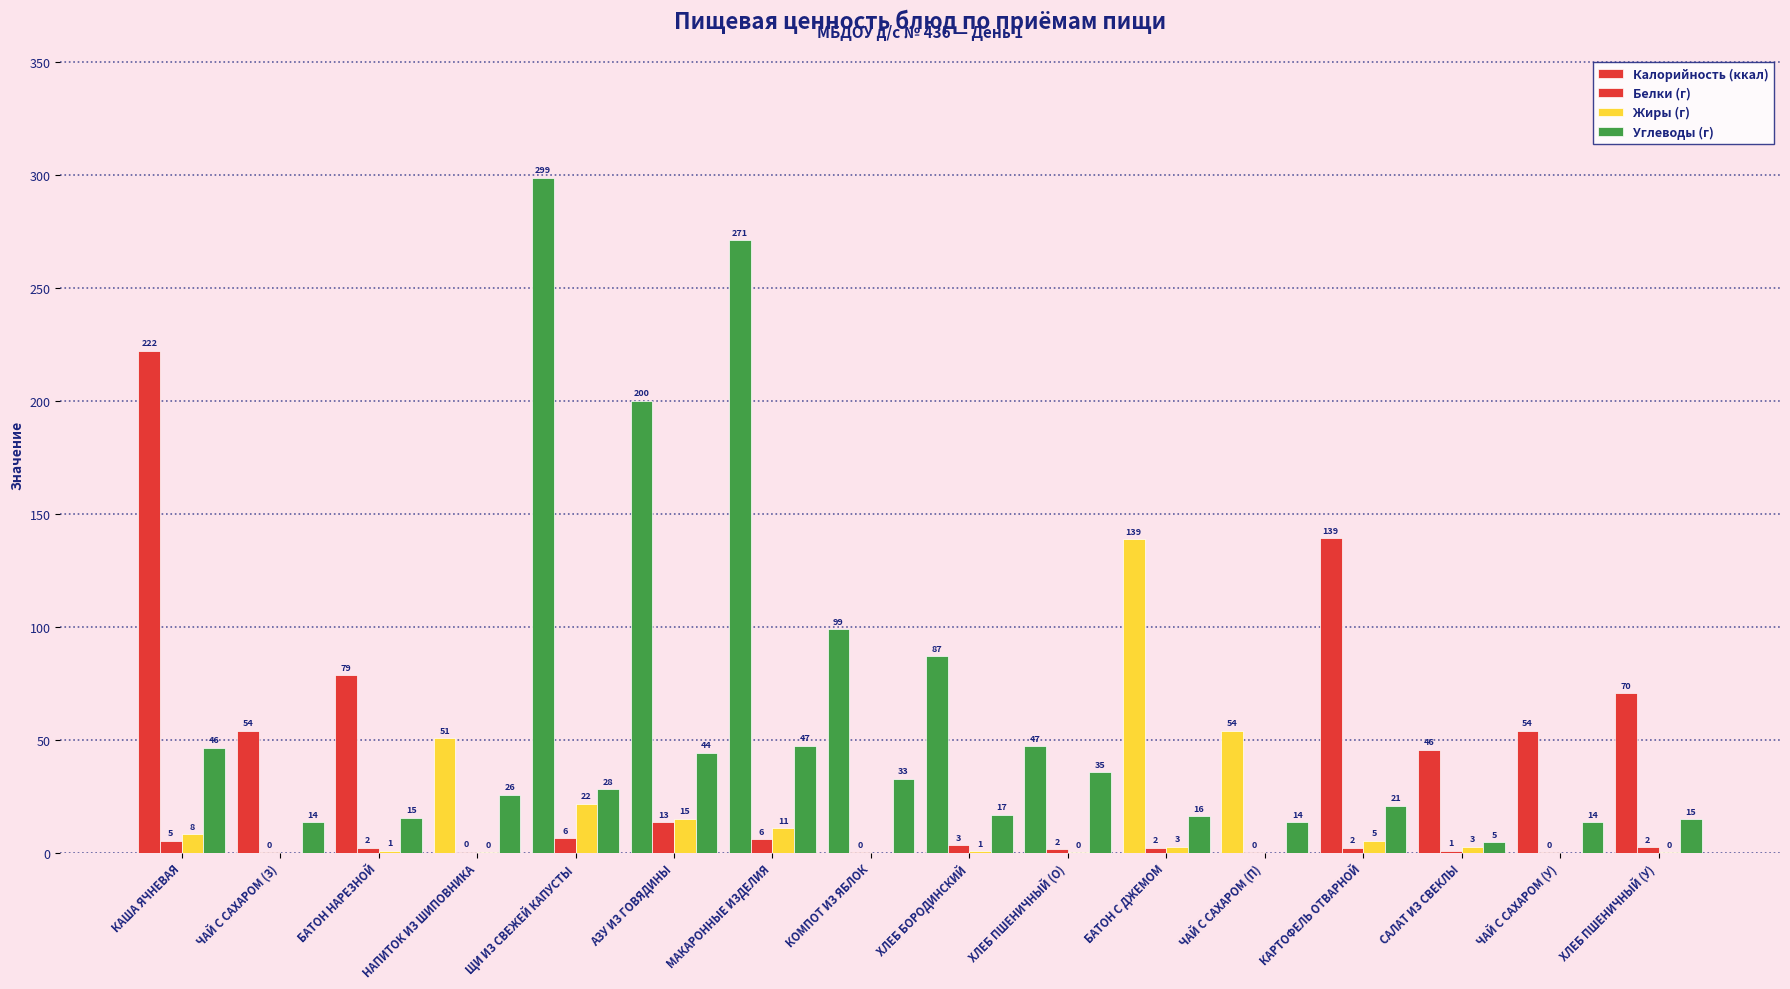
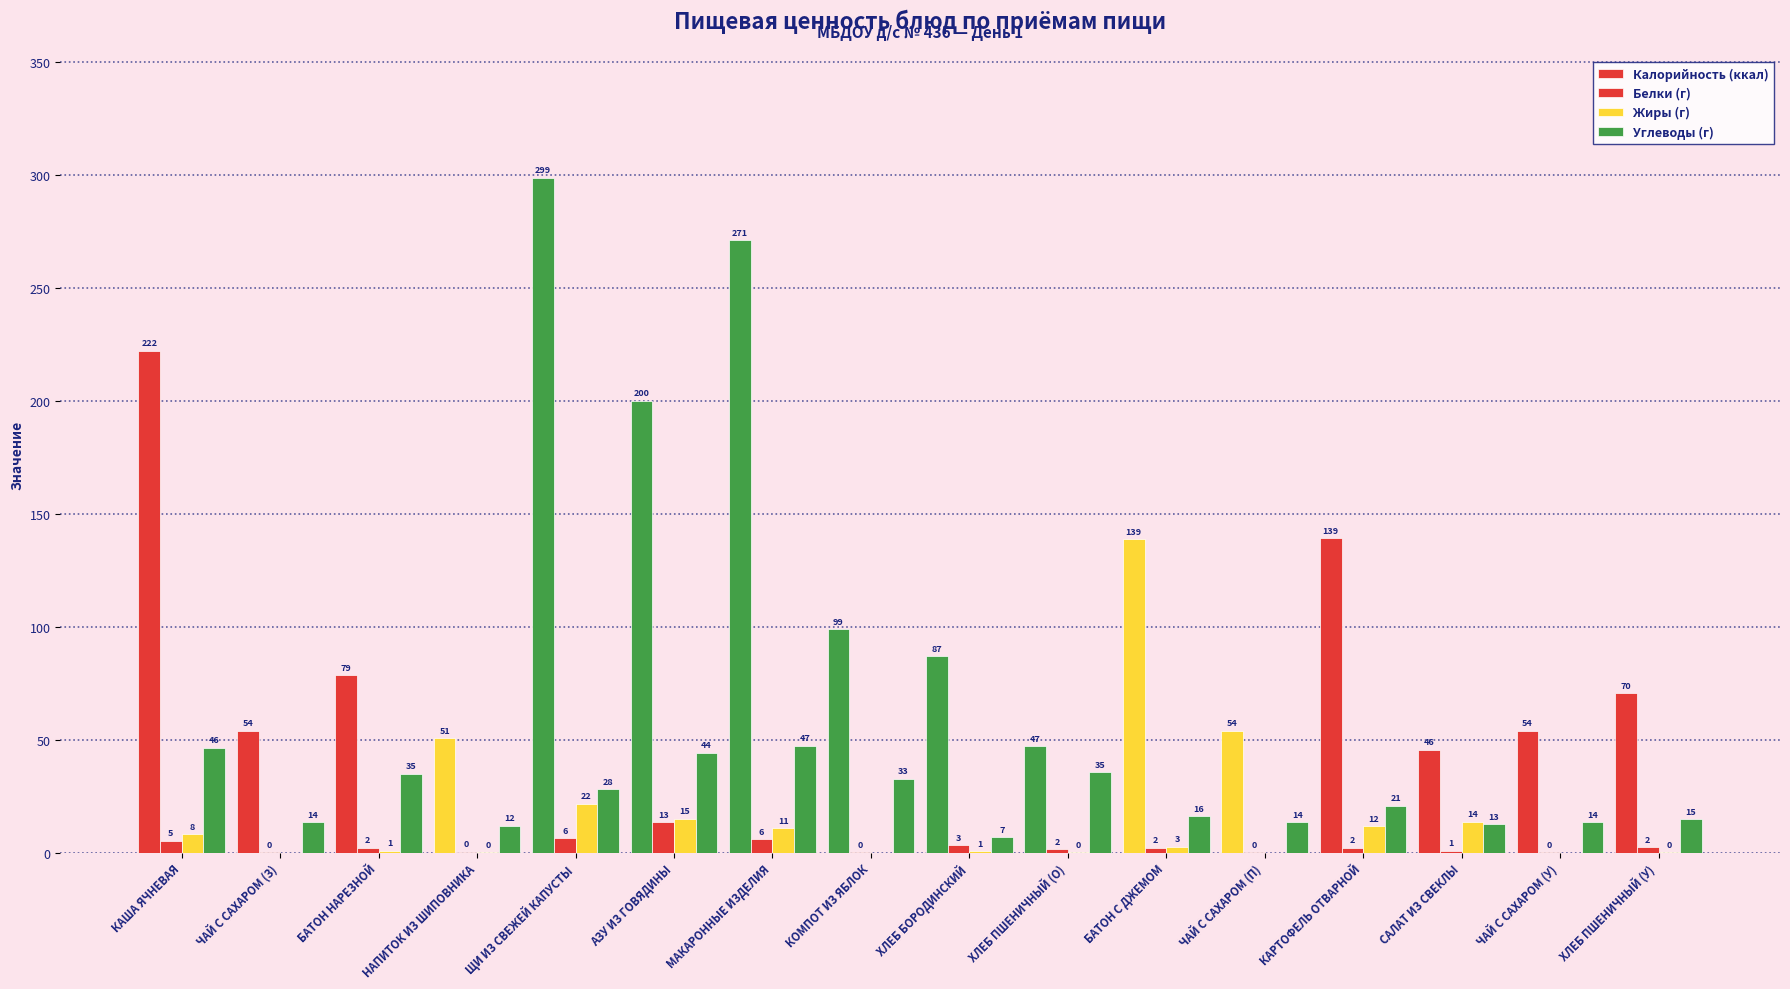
Углеводы (г), БАТОН НАРЕЗНОЙ: 15 -> 35
Углеводы (г), НАПИТОК ИЗ ШИПОВНИКА: 26 -> 12
Углеводы (г), ХЛЕБ БОРОДИНСКИЙ: 17 -> 7
Жиры (г), КАРТОФЕЛЬ ОТВАРНОЙ: 5 -> 12
Жиры (г), САЛАТ ИЗ СВЕКЛЫ: 3 -> 14
Углеводы (г), САЛАТ ИЗ СВЕКЛЫ: 5 -> 13
